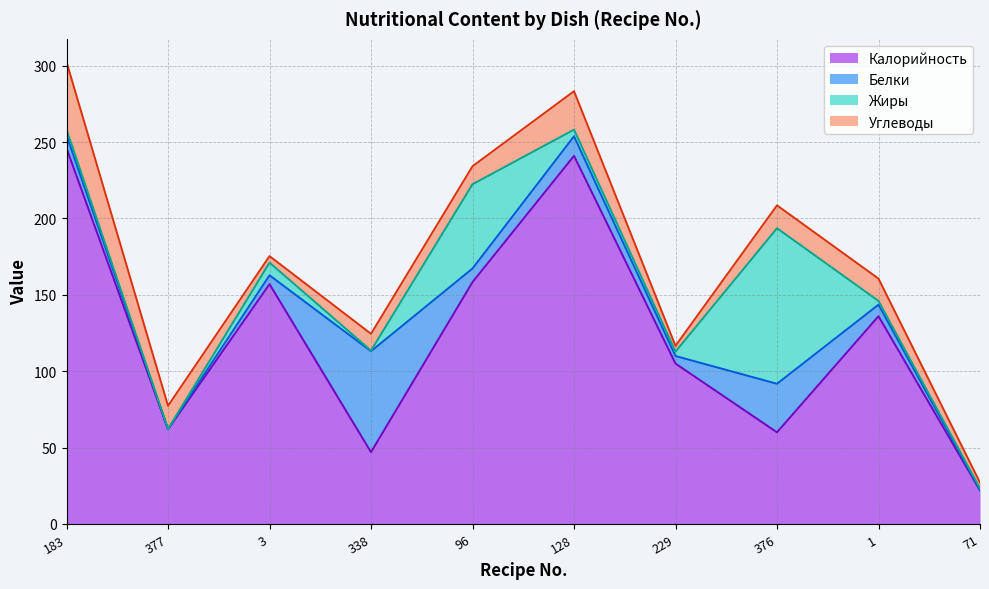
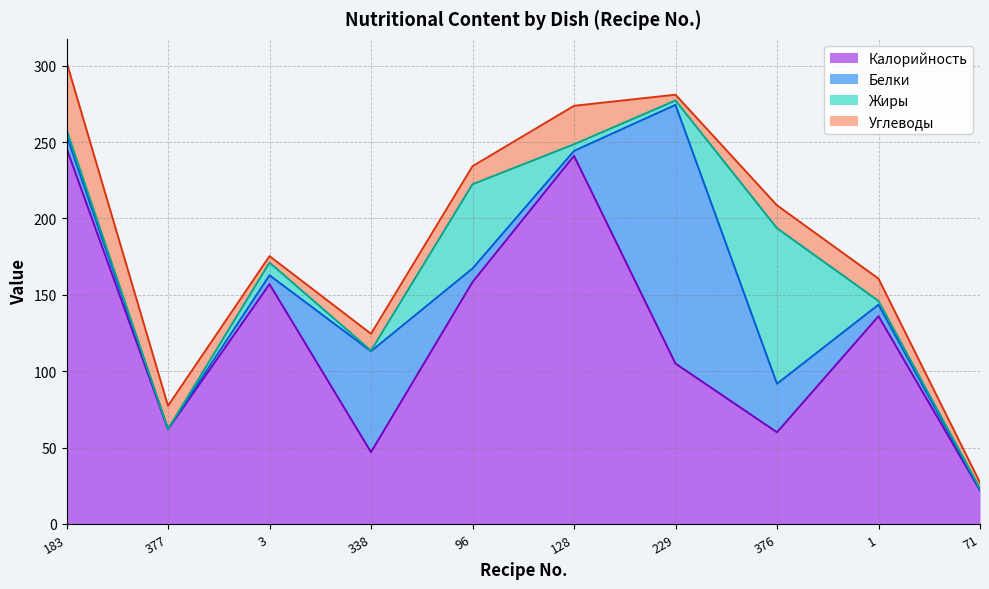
Белки, 128: 13 -> 3
Белки, 229: 5 -> 169
